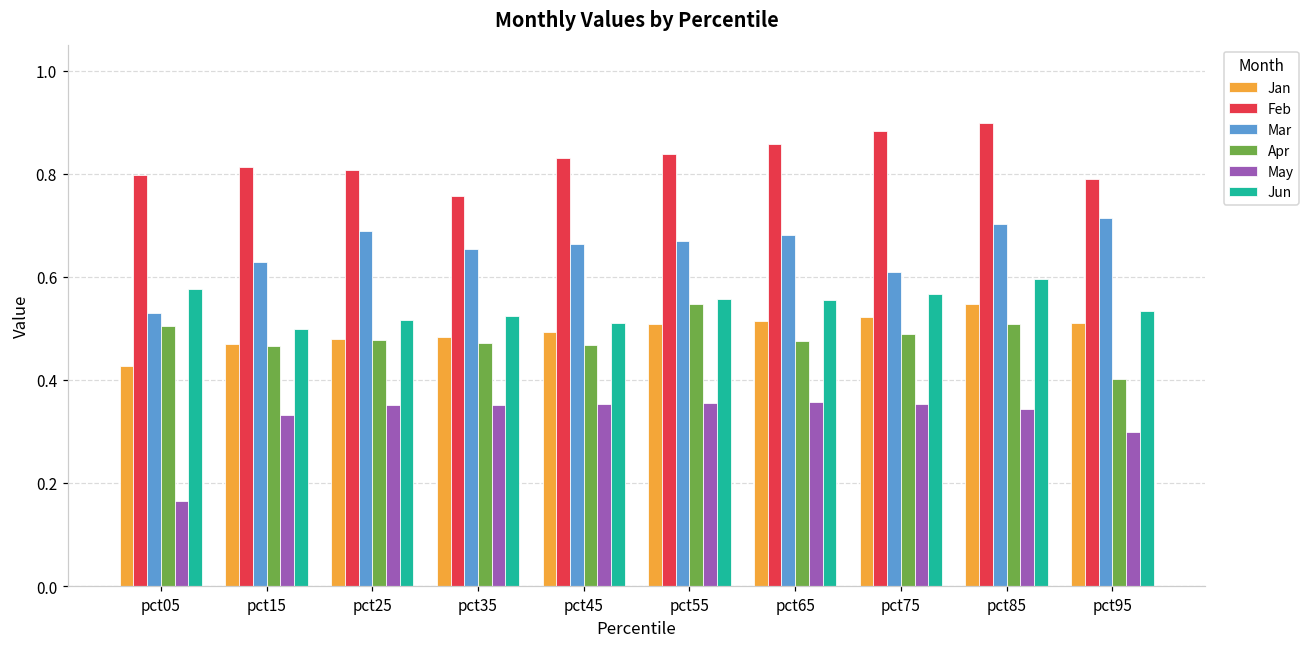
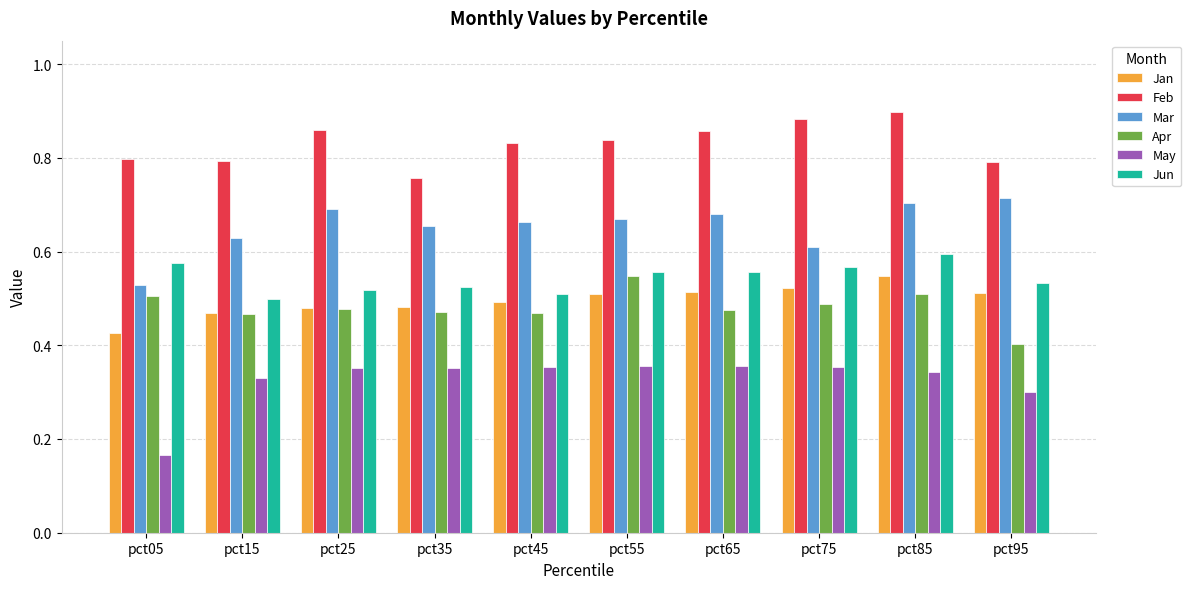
Feb, pct15: 0.81 -> 0.79
Feb, pct25: 0.81 -> 0.86
